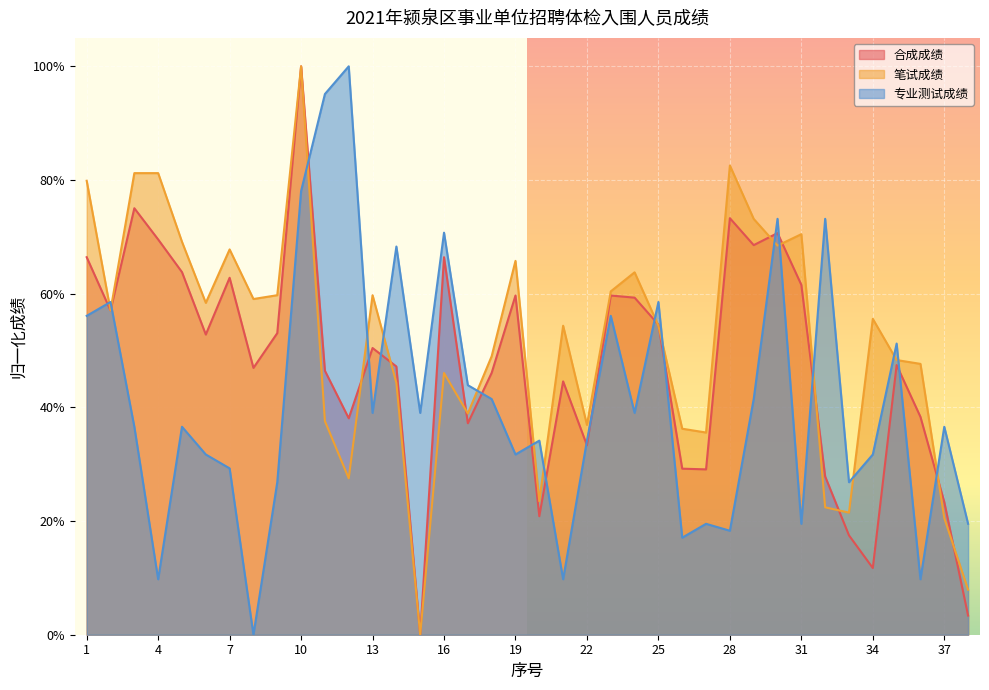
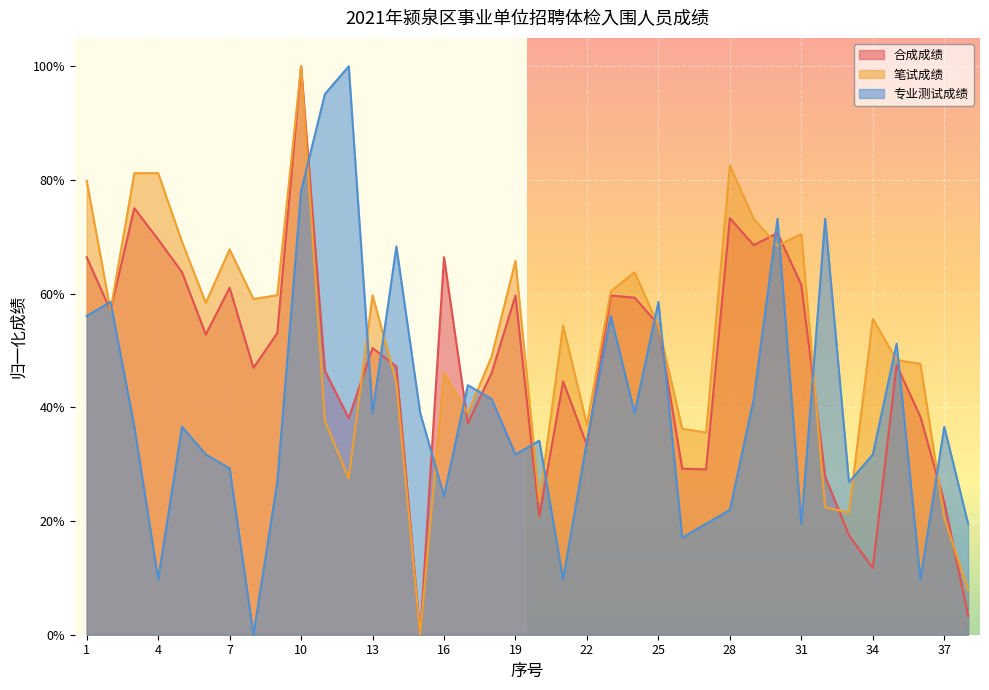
合成成绩, 7: 63% -> 61%
专业测试成绩, 16: 71% -> 24%
专业测试成绩, 28: 18% -> 22%
